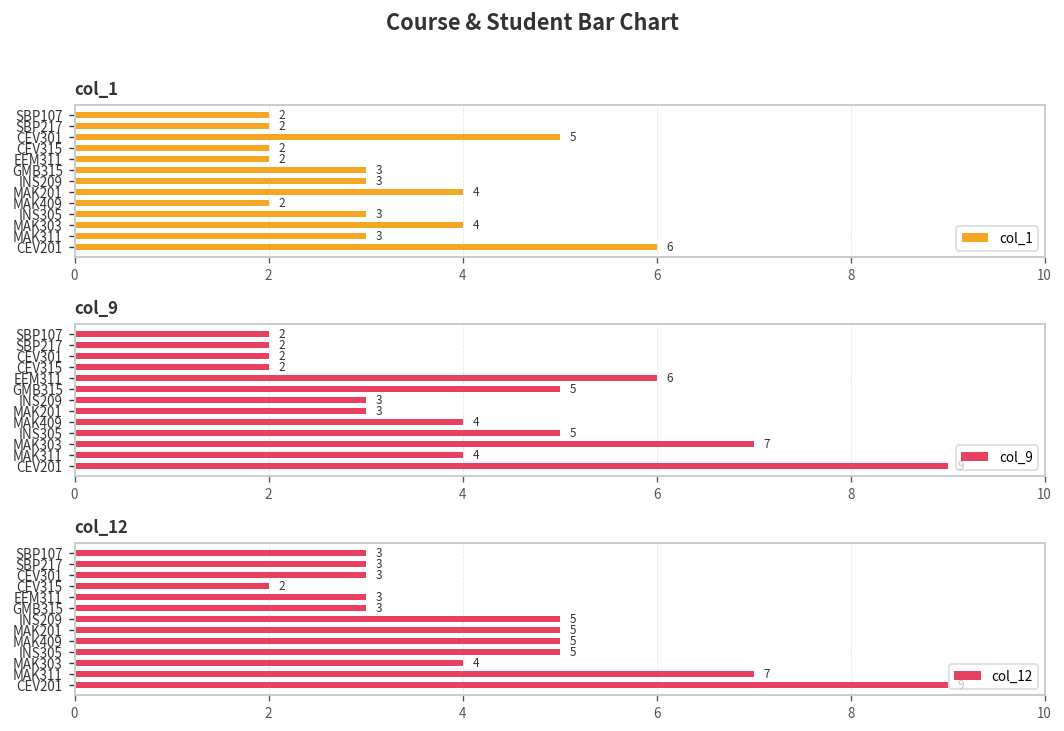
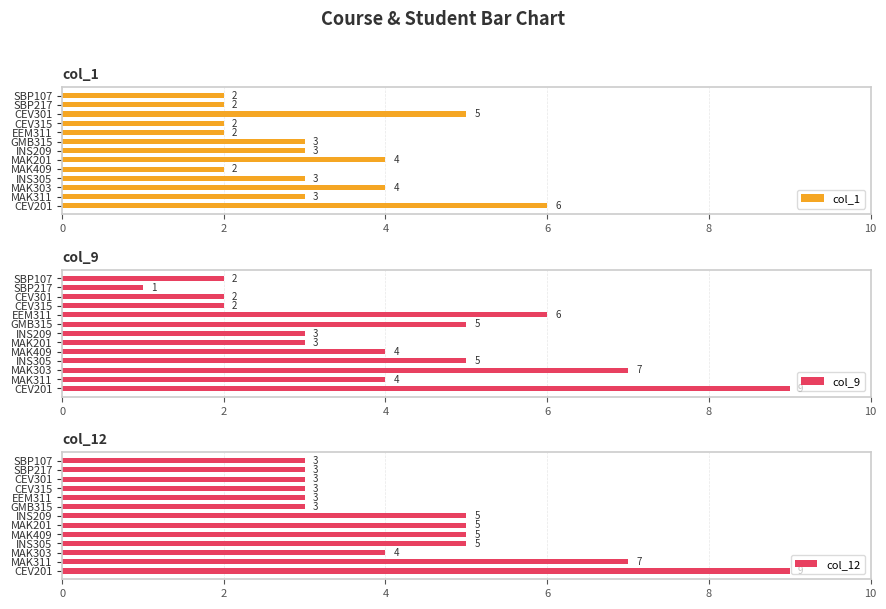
col_9, SBP217: 2 -> 1
col_12, CEV315: 2 -> 3
